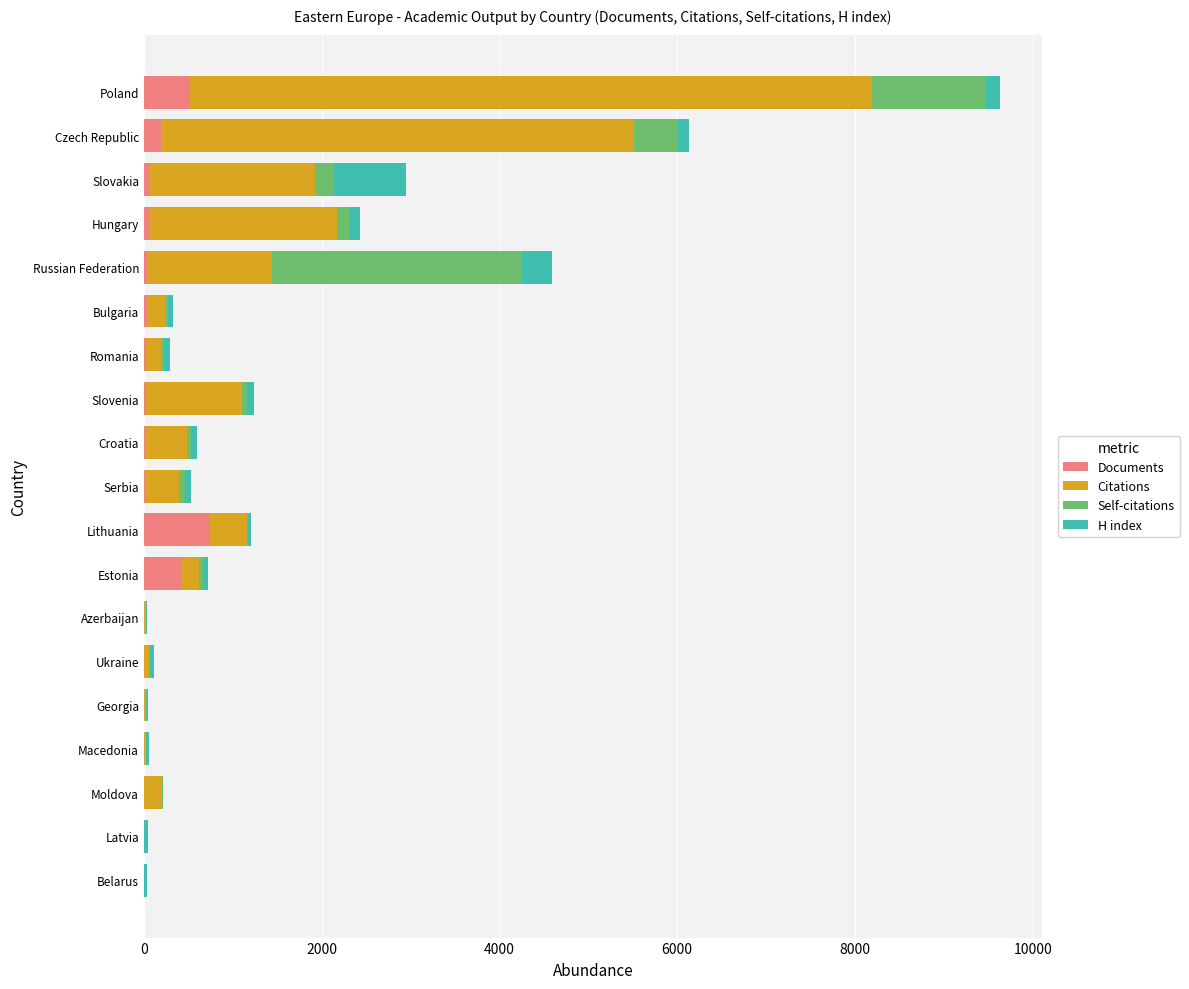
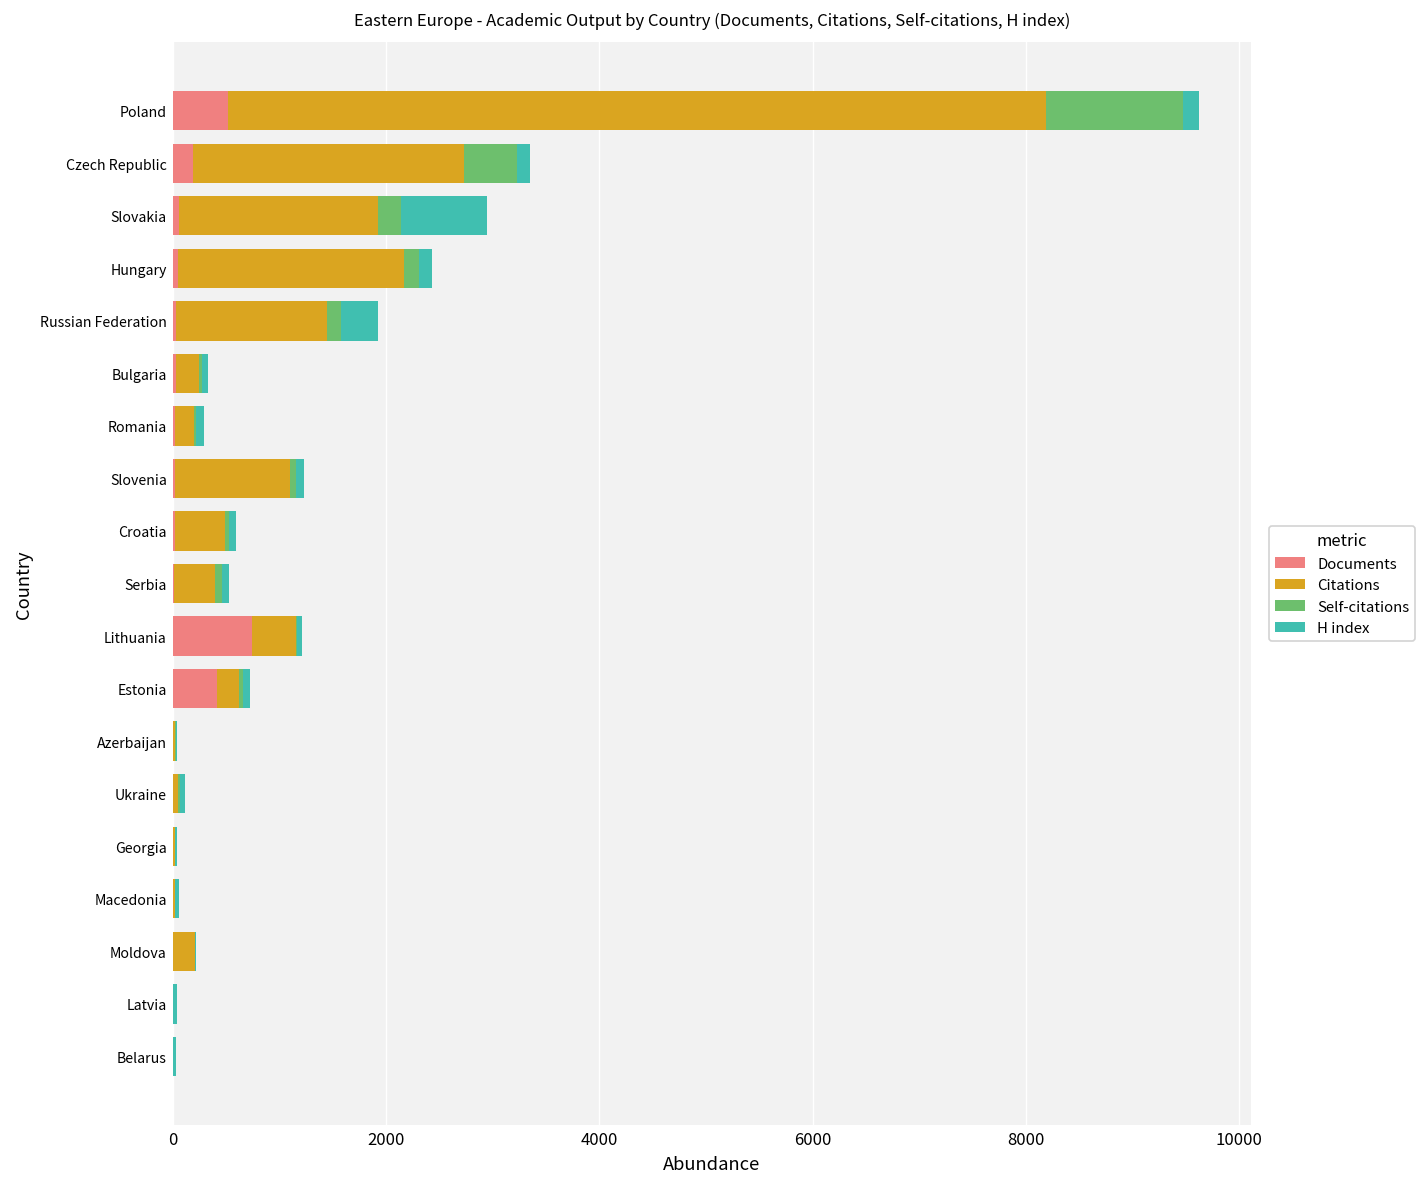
Citations, Czech Republic: 5300 -> 2500
Self-citations, Russian Federation: 2800 -> 100
